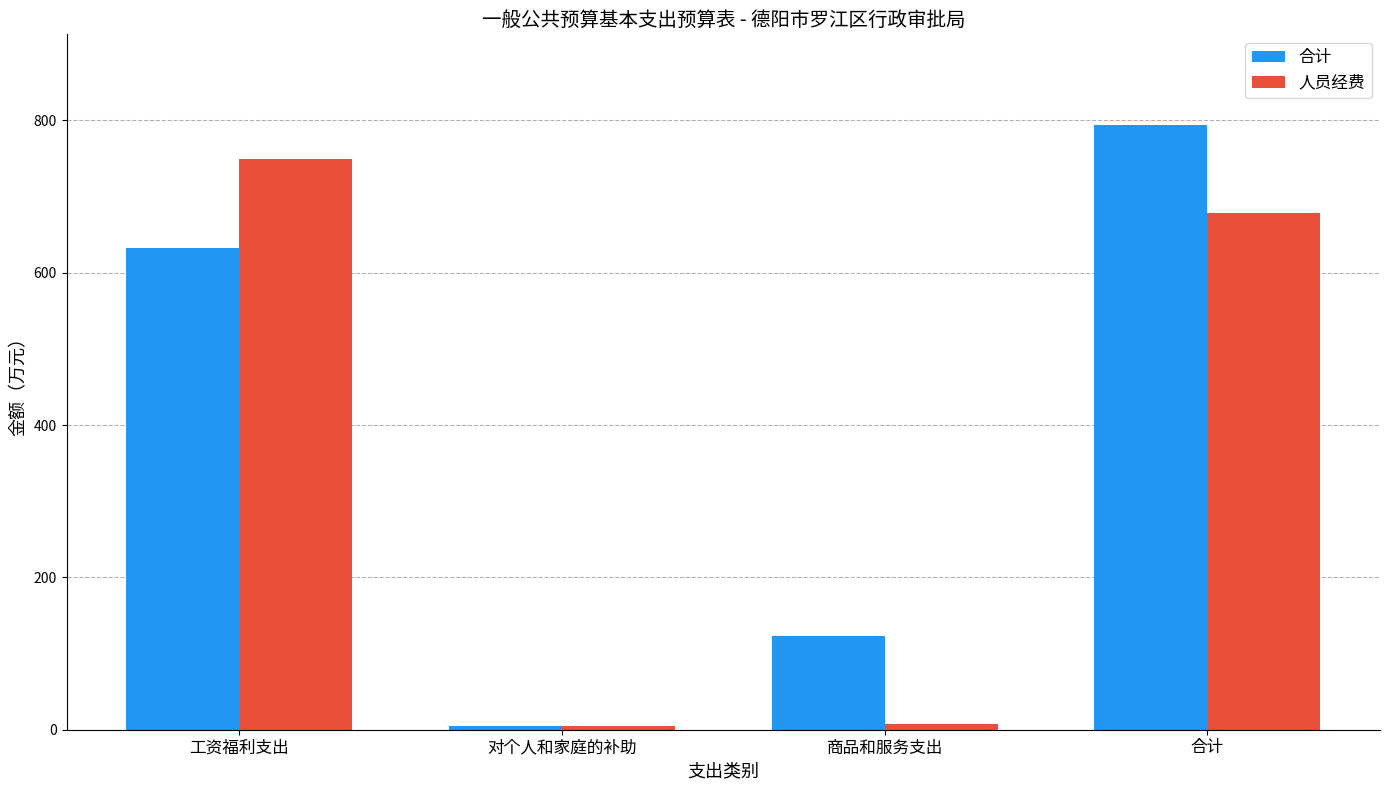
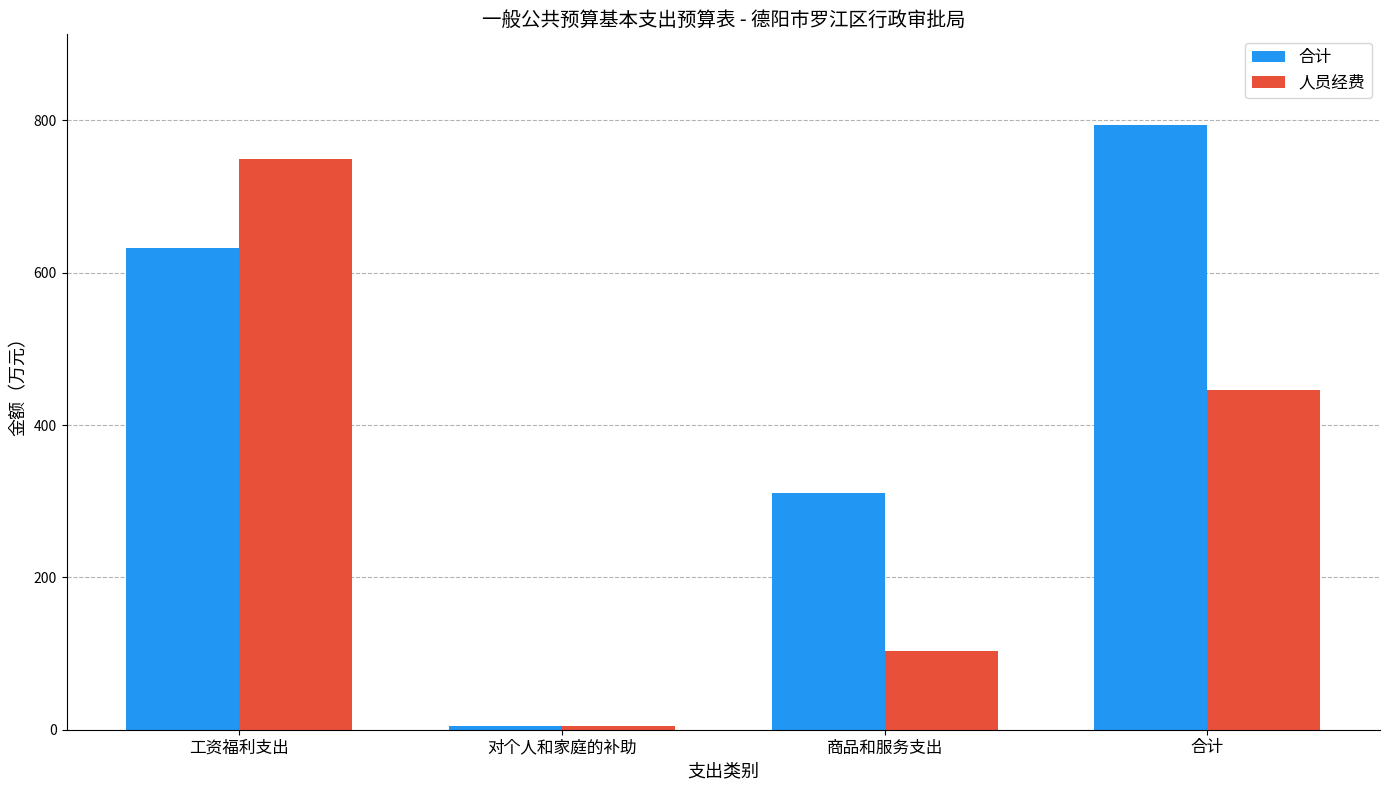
合计, 商品和服务支出: 120 -> 310
人员经费, 商品和服务支出: 10 -> 100
人员经费, 合计: 680 -> 450
